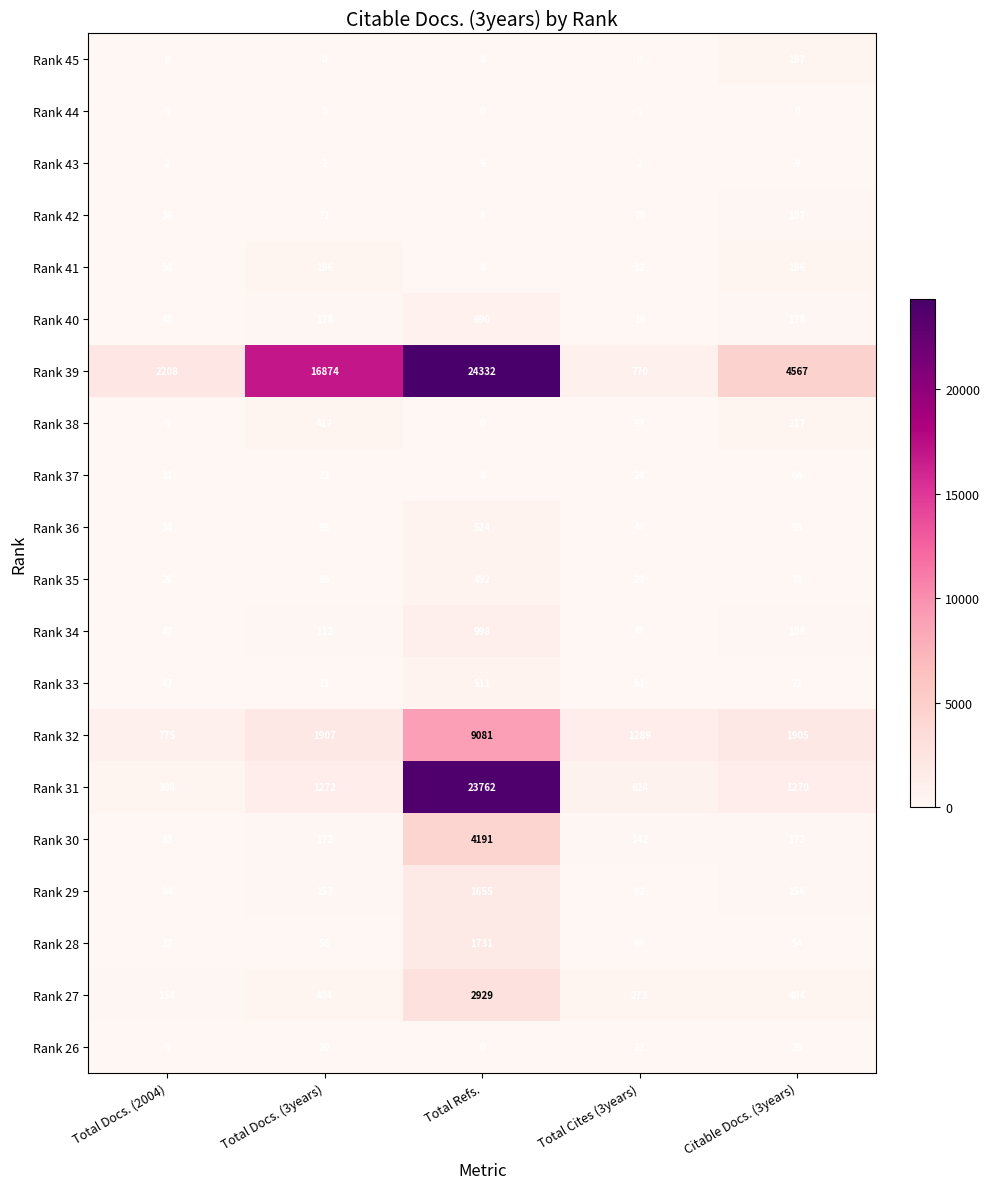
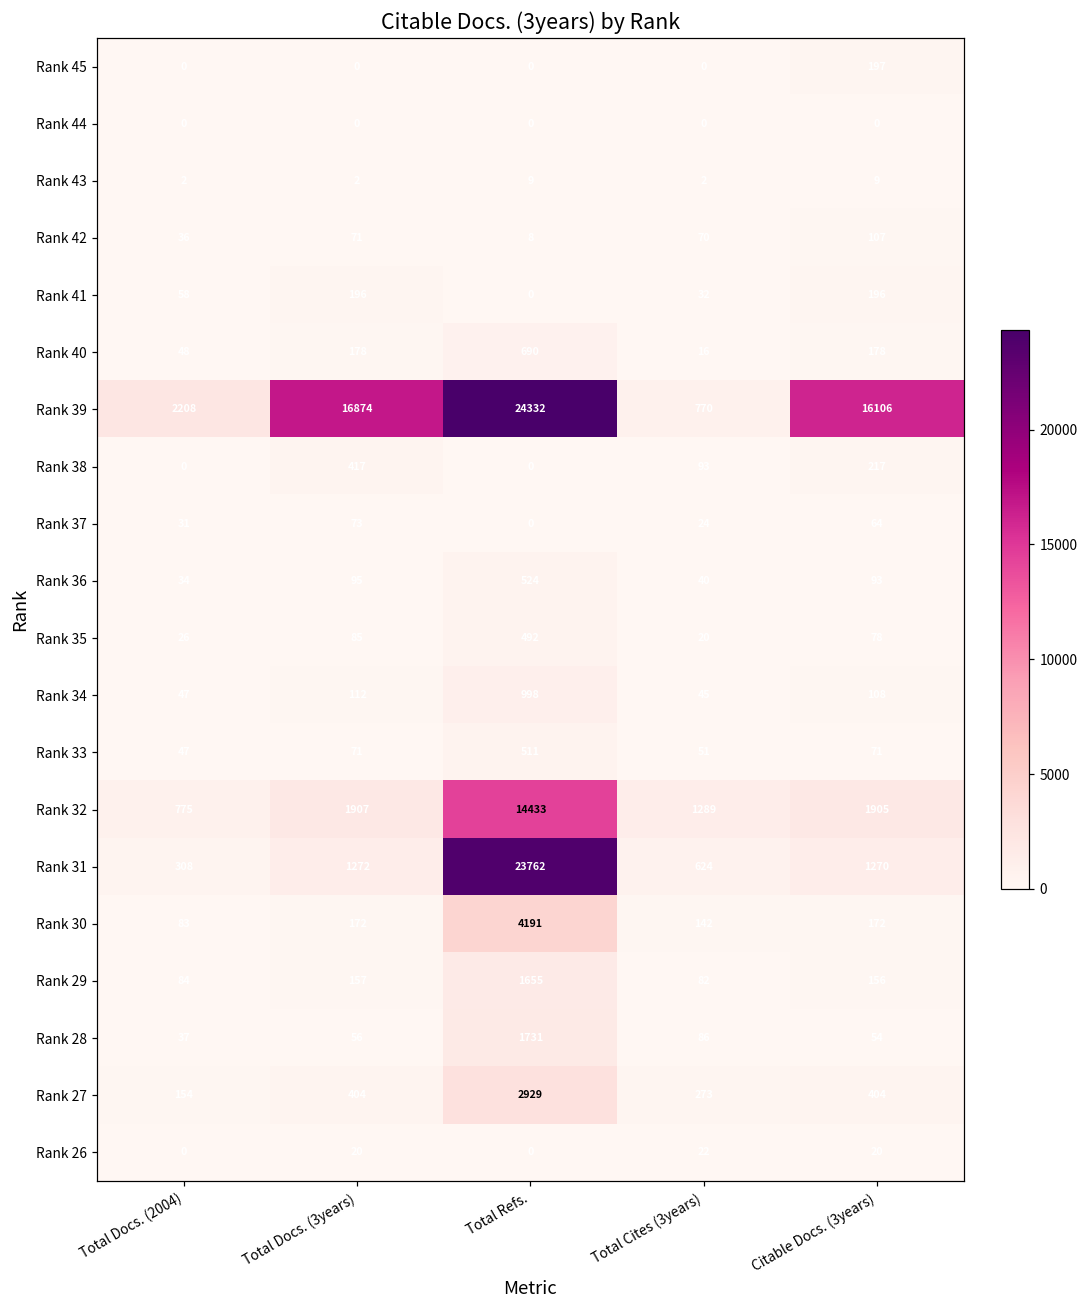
Rank 39, Citable Docs. (3years): 4567 -> 16106
Rank 32, Total Refs.: 9081 -> 14433
